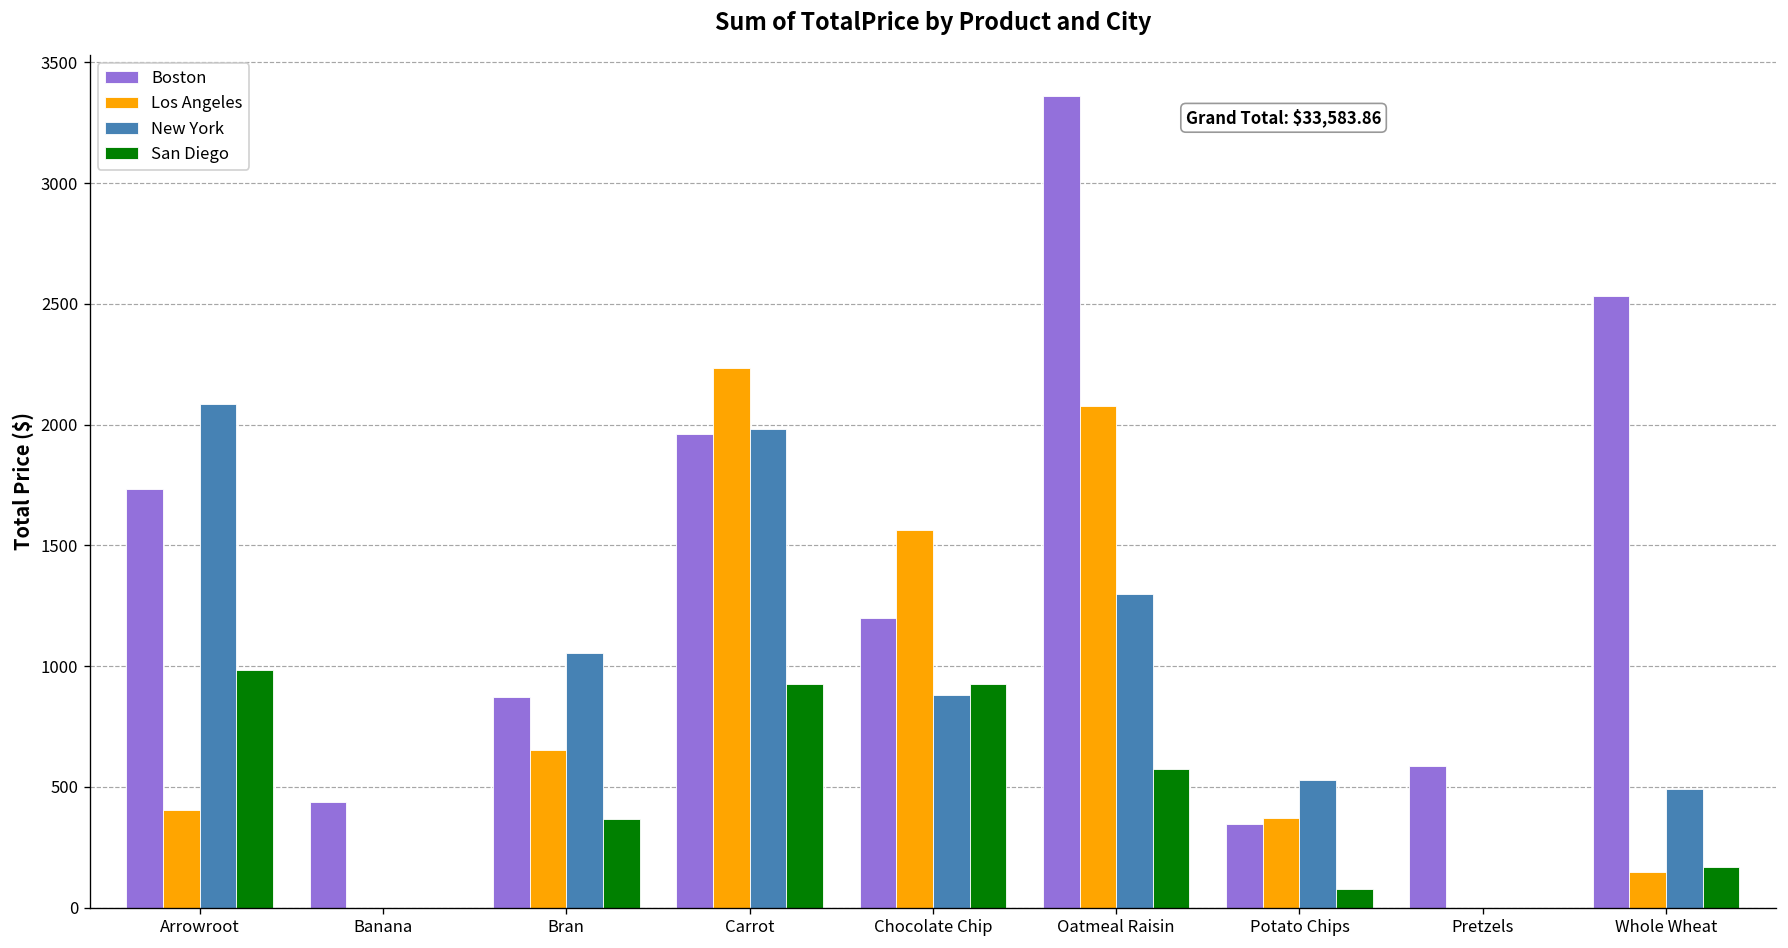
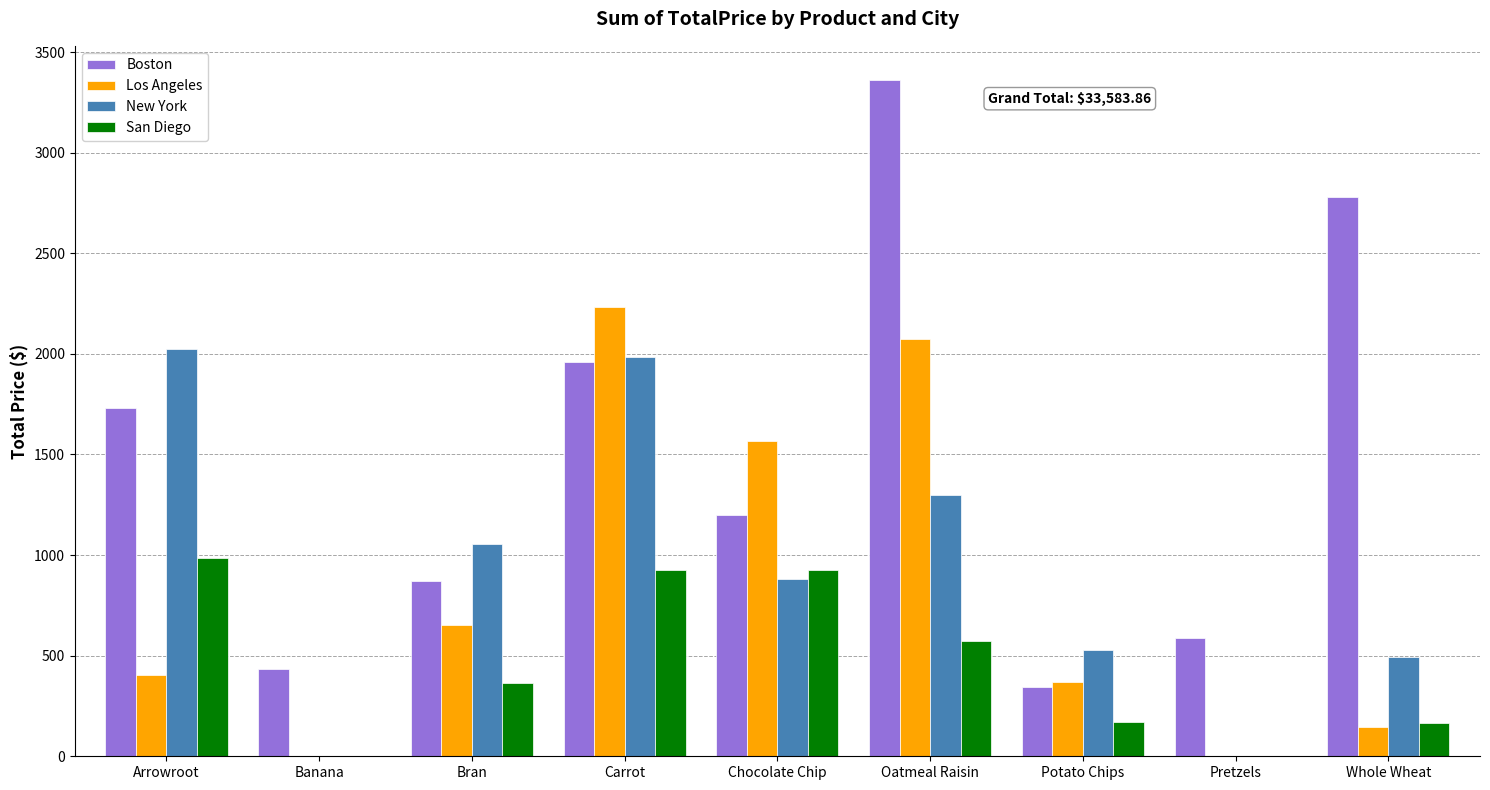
New York, Arrowroot: 2080 -> 2030
San Diego, Potato Chips: 80 -> 170
Boston, Whole Wheat: 2530 -> 2780
